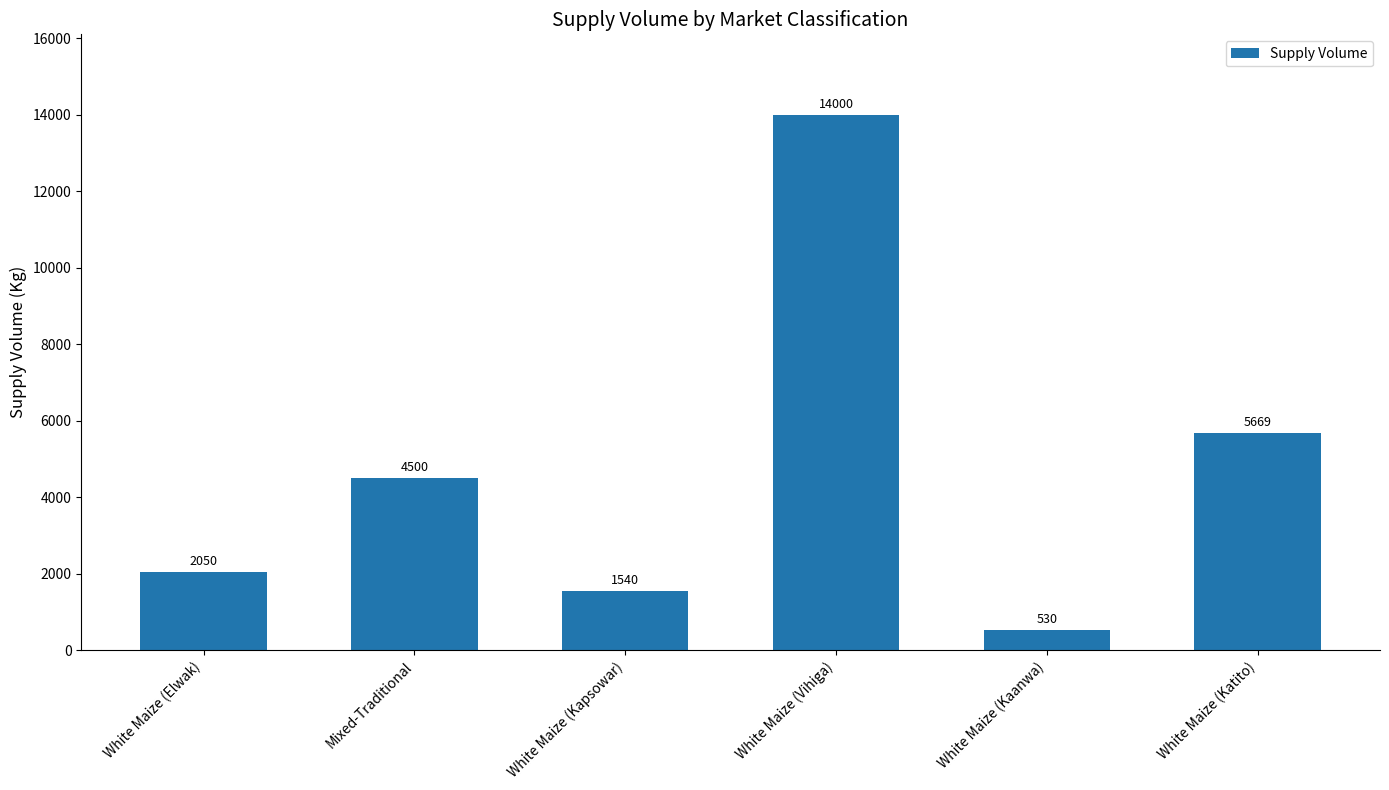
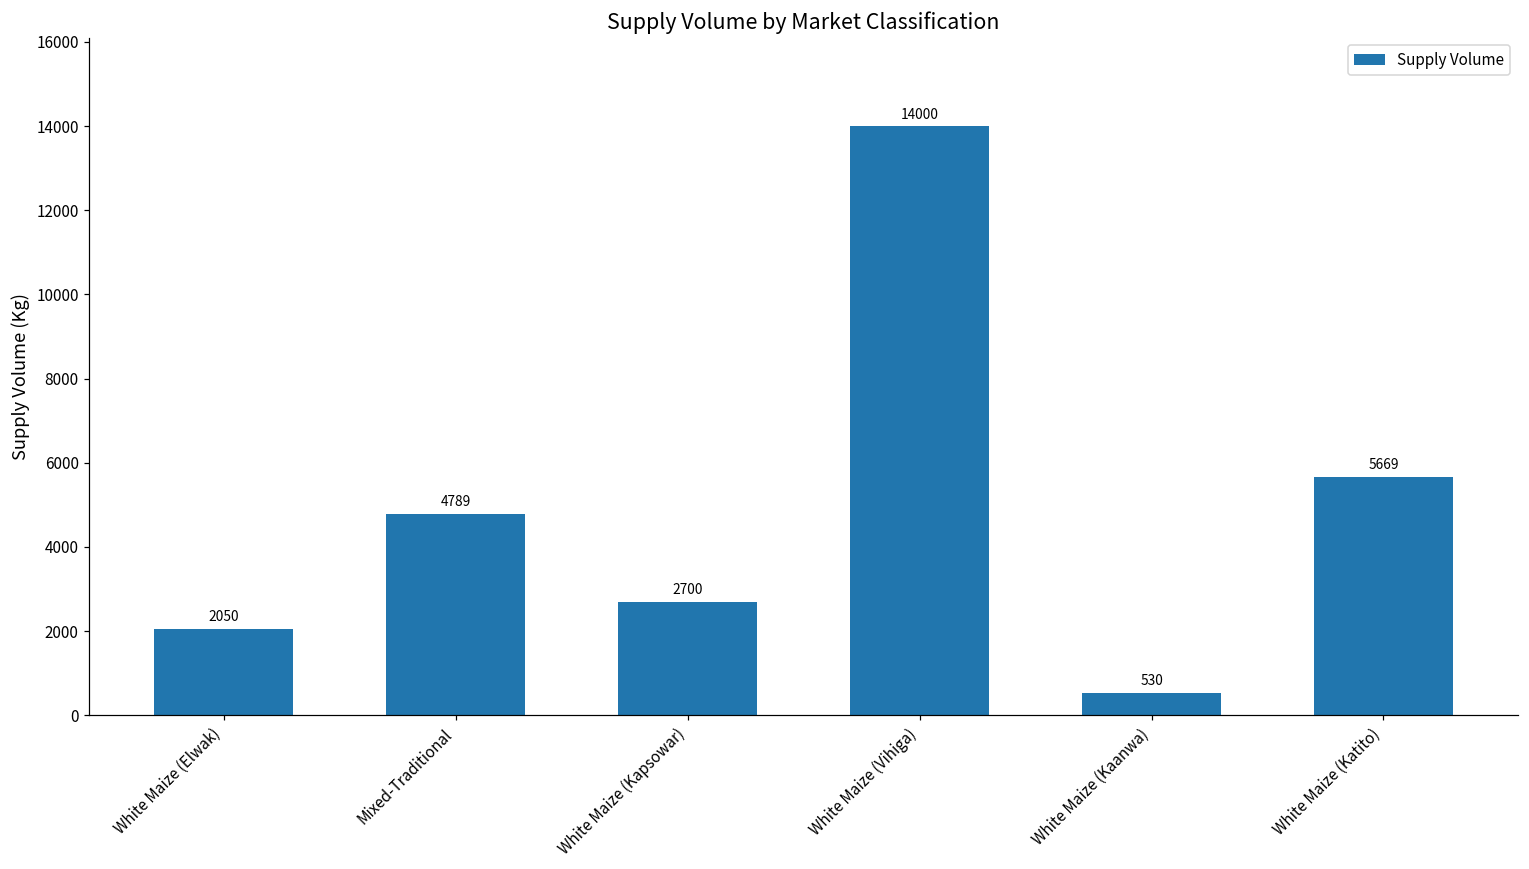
Mixed-Traditional: 4500 -> 4789
White Maize (Kapsowar): 1540 -> 2700
